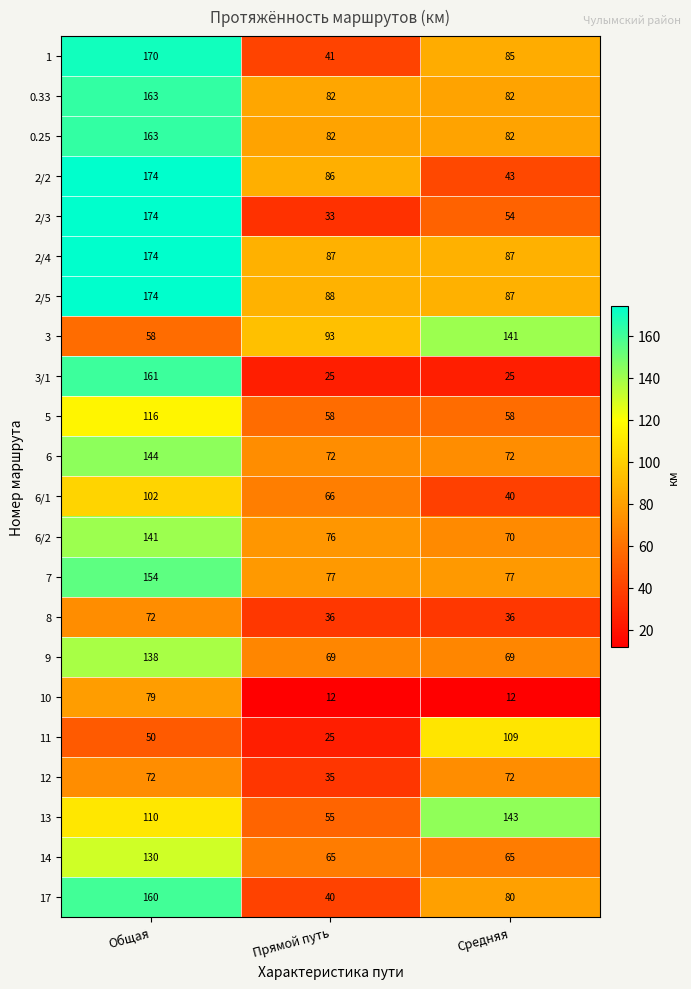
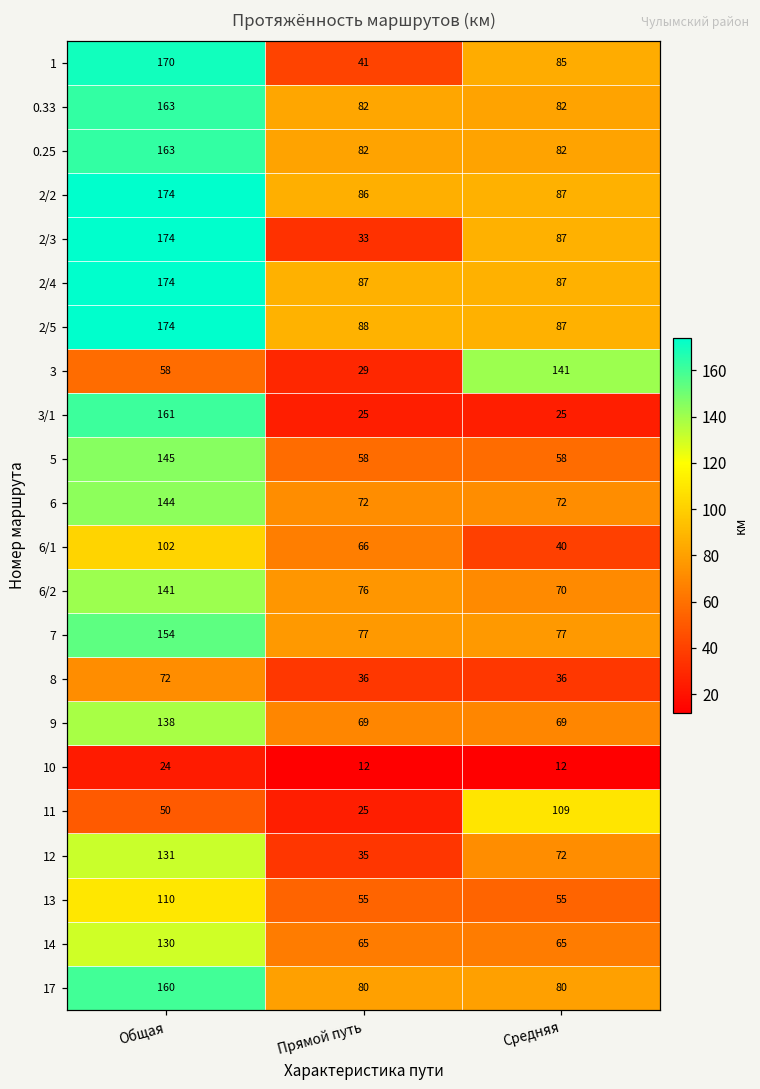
2/2, Средняя: 43 -> 87
2/3, Средняя: 54 -> 87
3, Прямой путь: 93 -> 29
5, Общая: 116 -> 145
10, Общая: 79 -> 24
12, Общая: 72 -> 131
13, Средняя: 143 -> 55
17, Прямой путь: 40 -> 80
